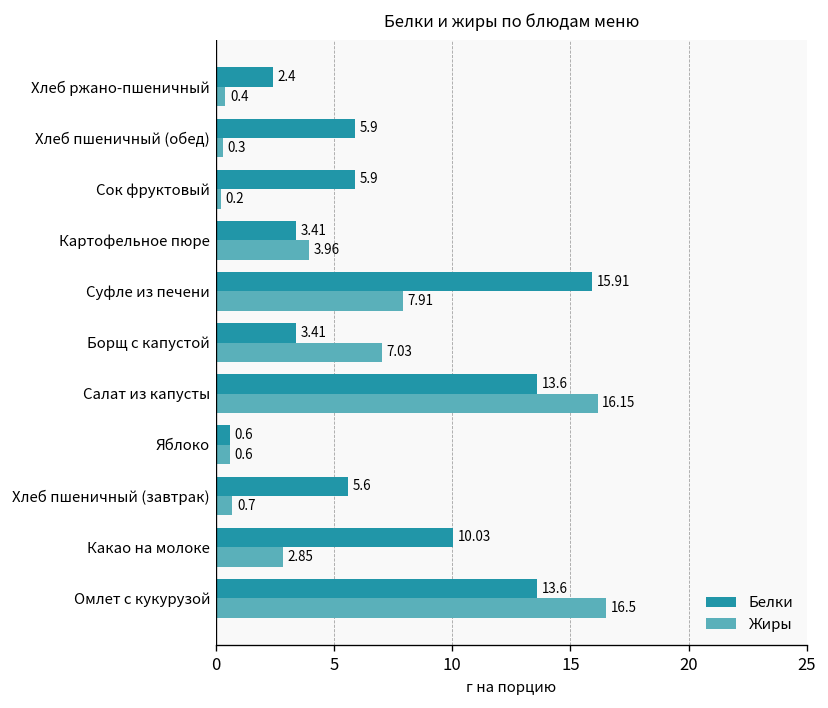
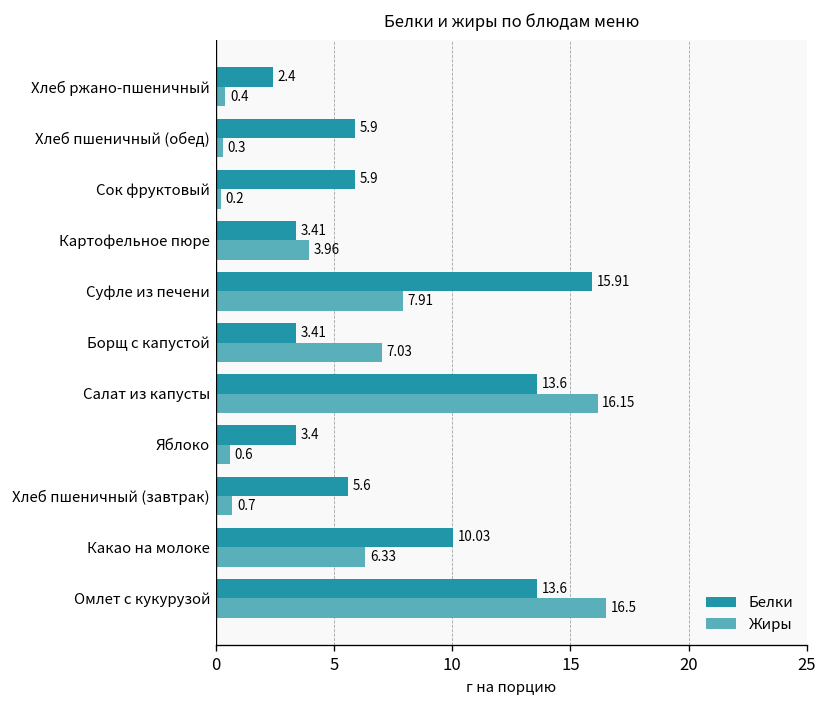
Белки, Яблоко: 0.6 -> 3.4
Жиры, Какао на молоке: 2.85 -> 6.33
